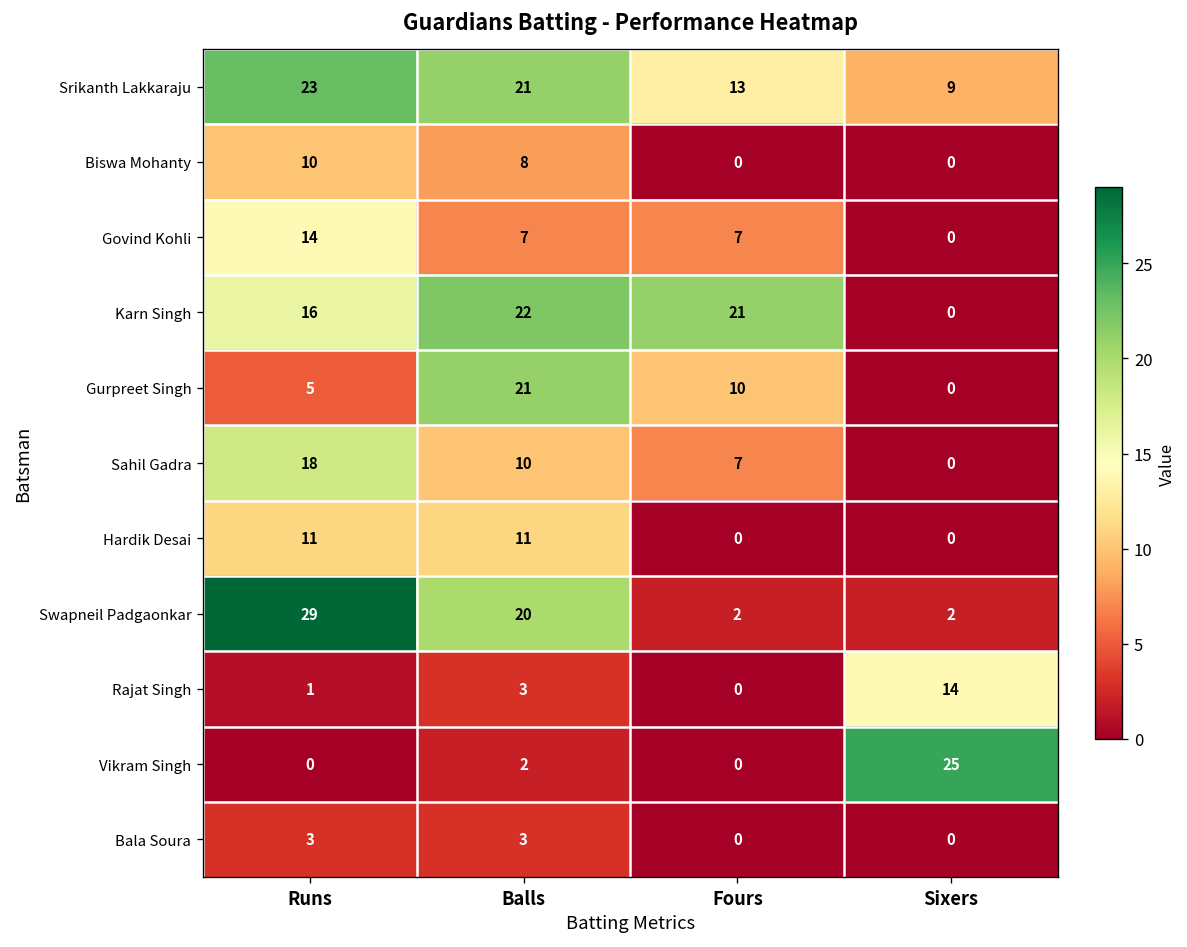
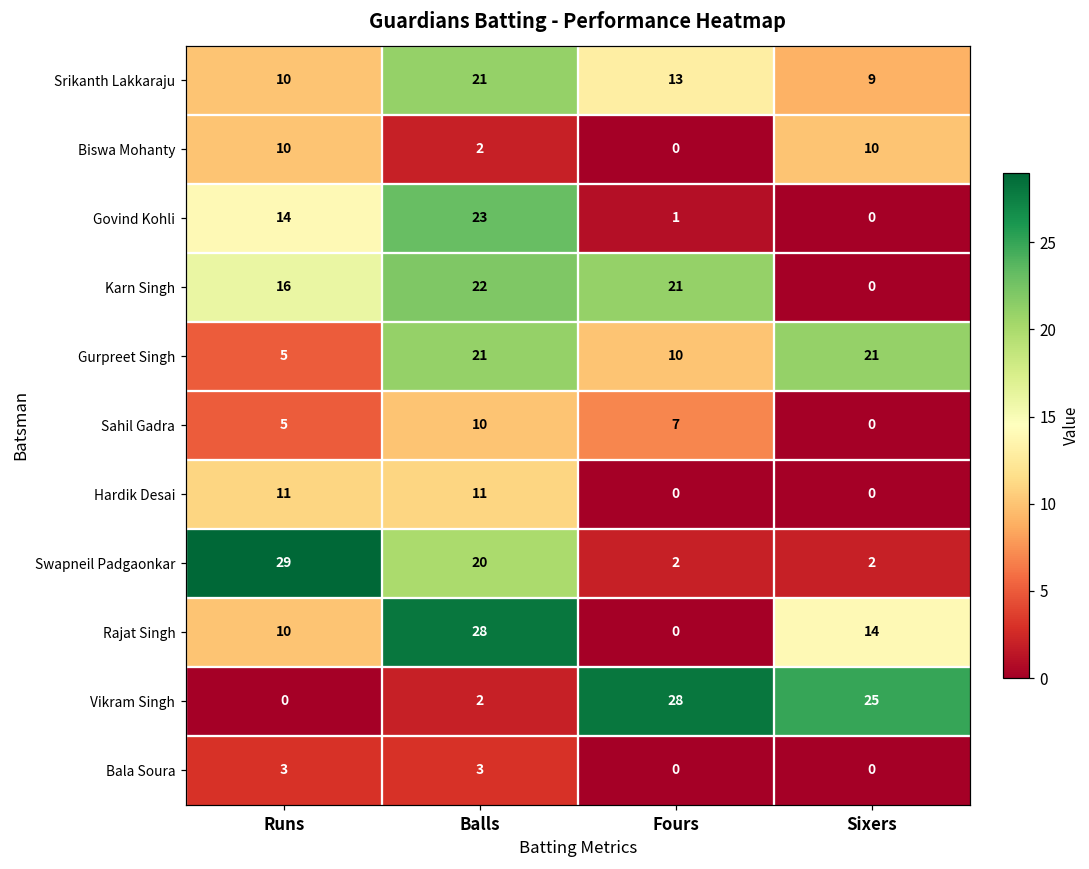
Srikanth Lakkaraju, Runs: 23 -> 10
Biswa Mohanty, Balls: 8 -> 2
Biswa Mohanty, Sixers: 0 -> 10
Govind Kohli, Balls: 7 -> 23
Govind Kohli, Fours: 7 -> 1
Gurpreet Singh, Sixers: 0 -> 21
Sahil Gadra, Runs: 18 -> 5
Rajat Singh, Runs: 1 -> 10
Rajat Singh, Balls: 3 -> 28
Vikram Singh, Fours: 0 -> 28
